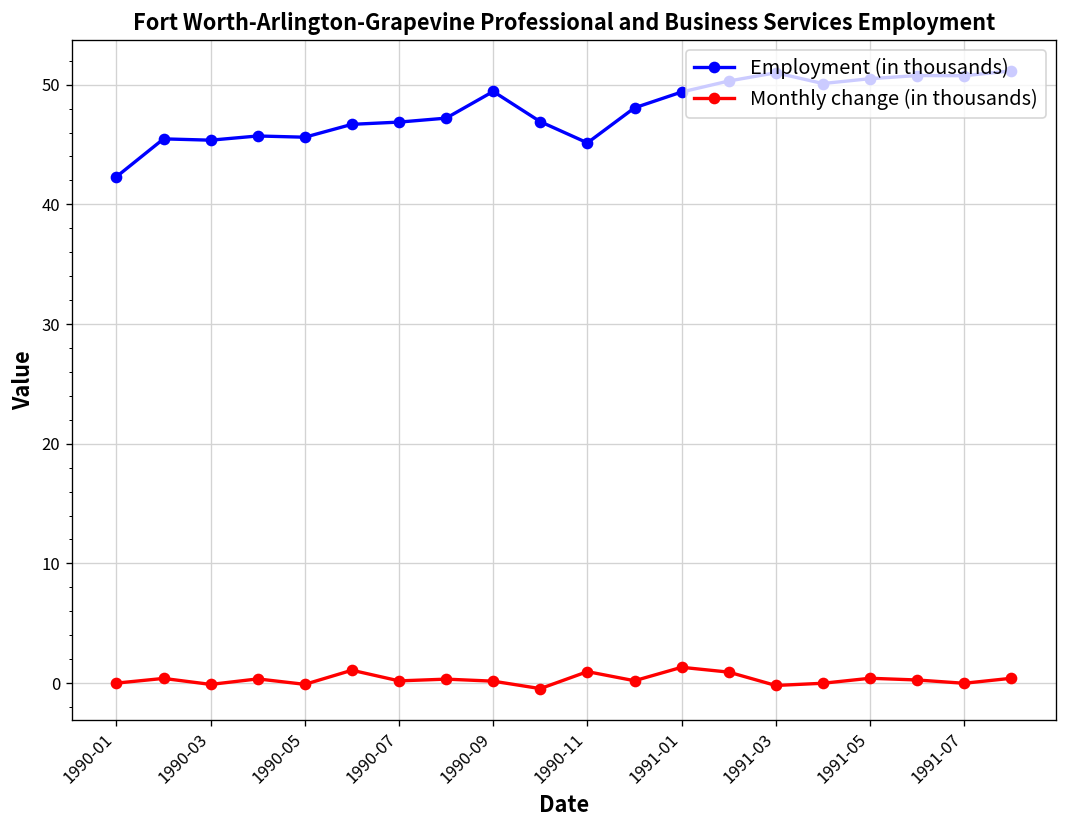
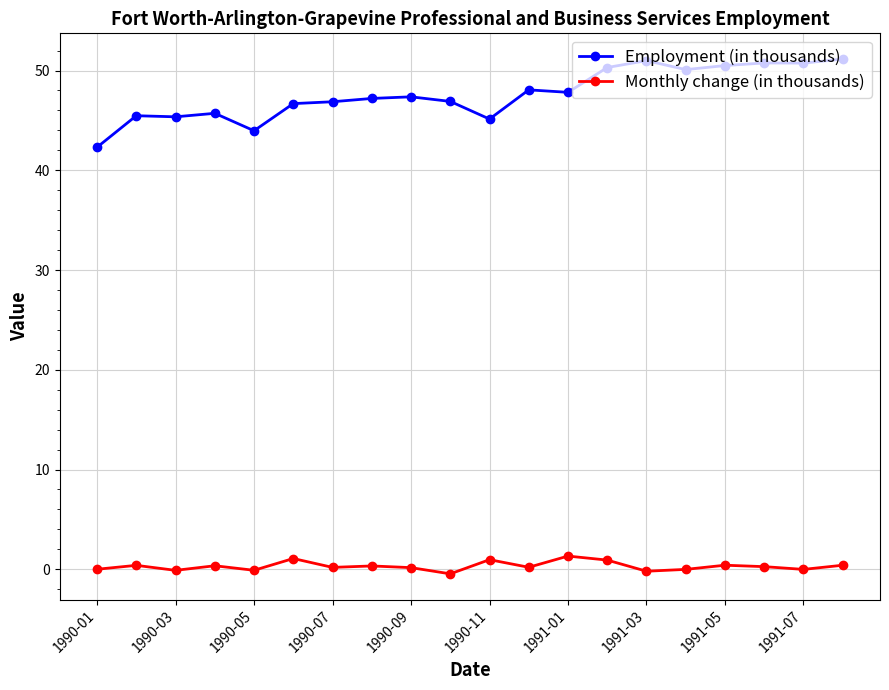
Employment (in thousands), 1990-05: 46 -> 44
Employment (in thousands), 1990-09: 49 -> 47
Employment (in thousands), 1991-01: 49 -> 48
